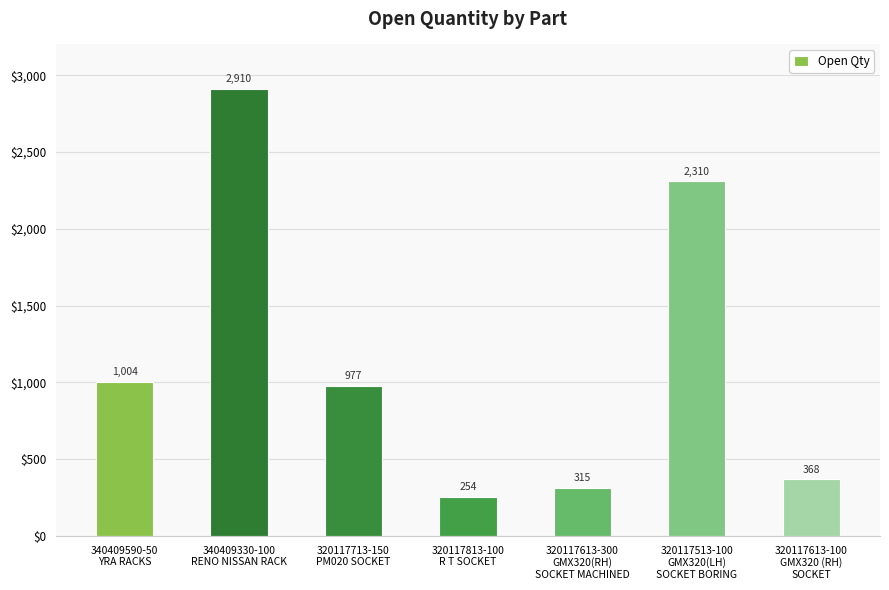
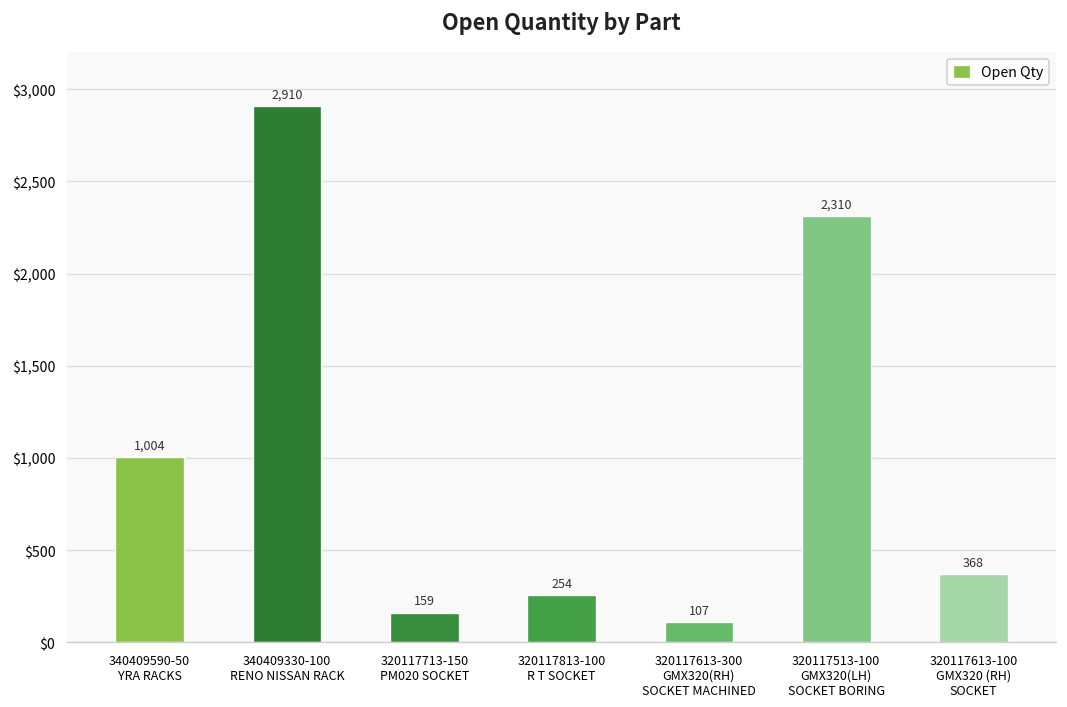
320117713-150 PM020 SOCKET: 977 -> 159
320117613-300 GMX320(RH) SOCKET MACHINED: 315 -> 107
